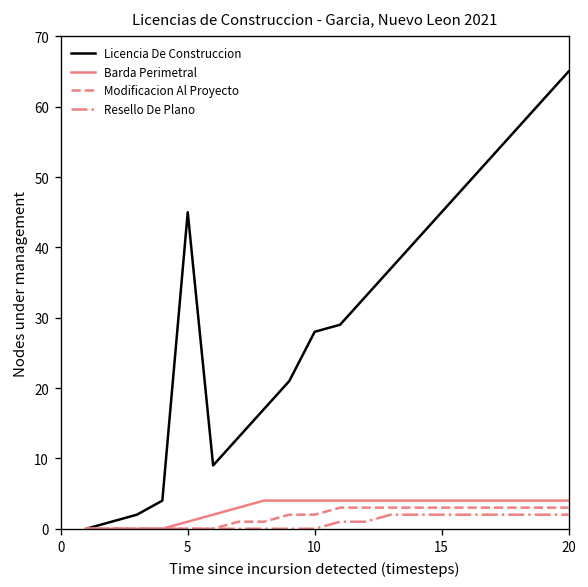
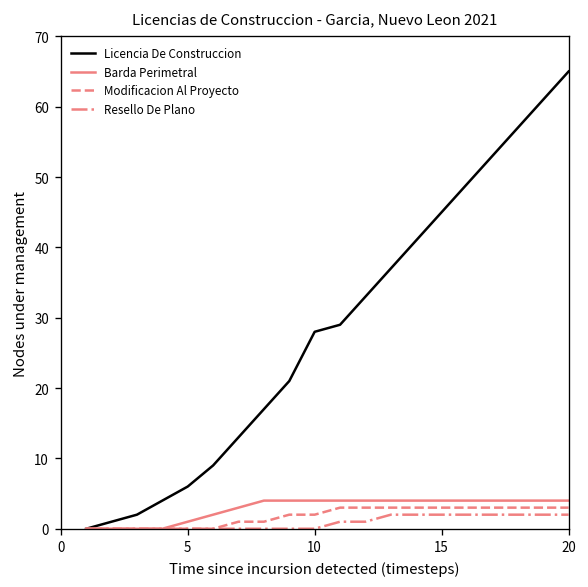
Licencia De Construccion, 5: 45 -> 6
